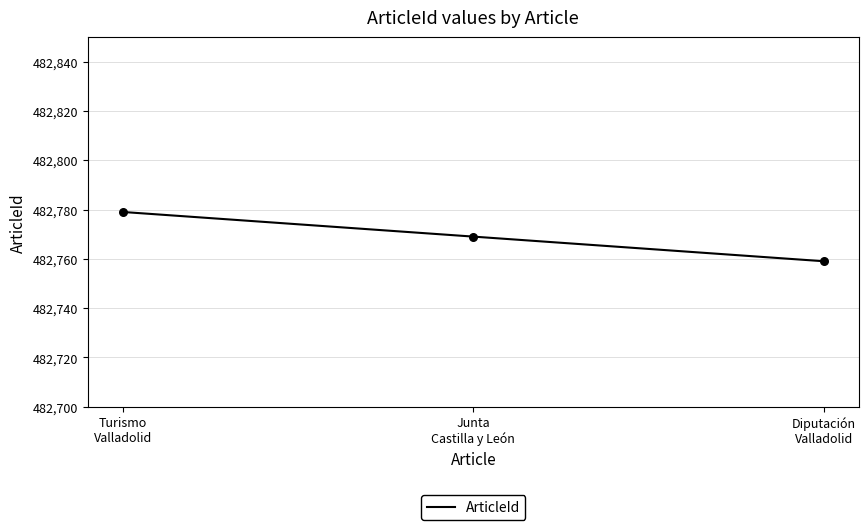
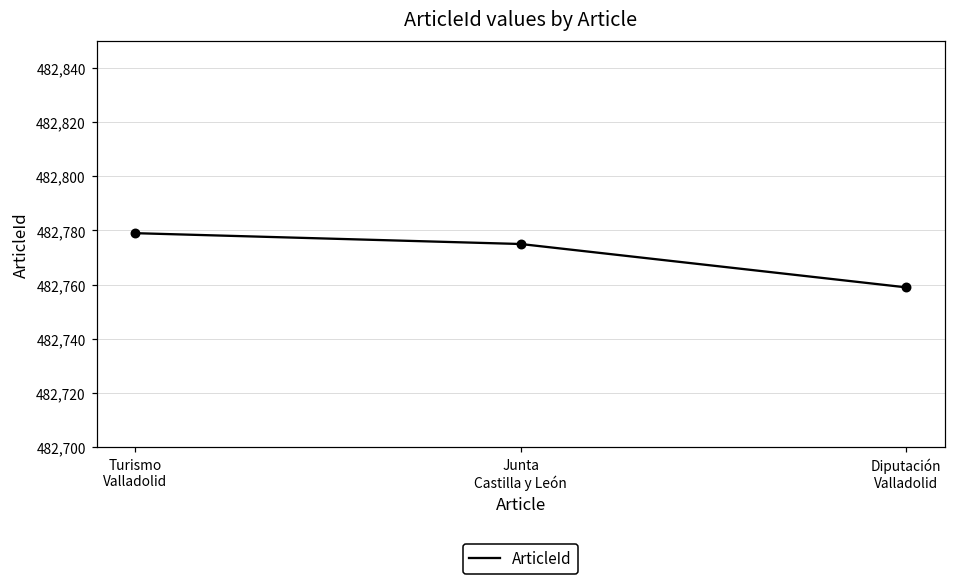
Junta Castilla y León: 482,769 -> 482,775
